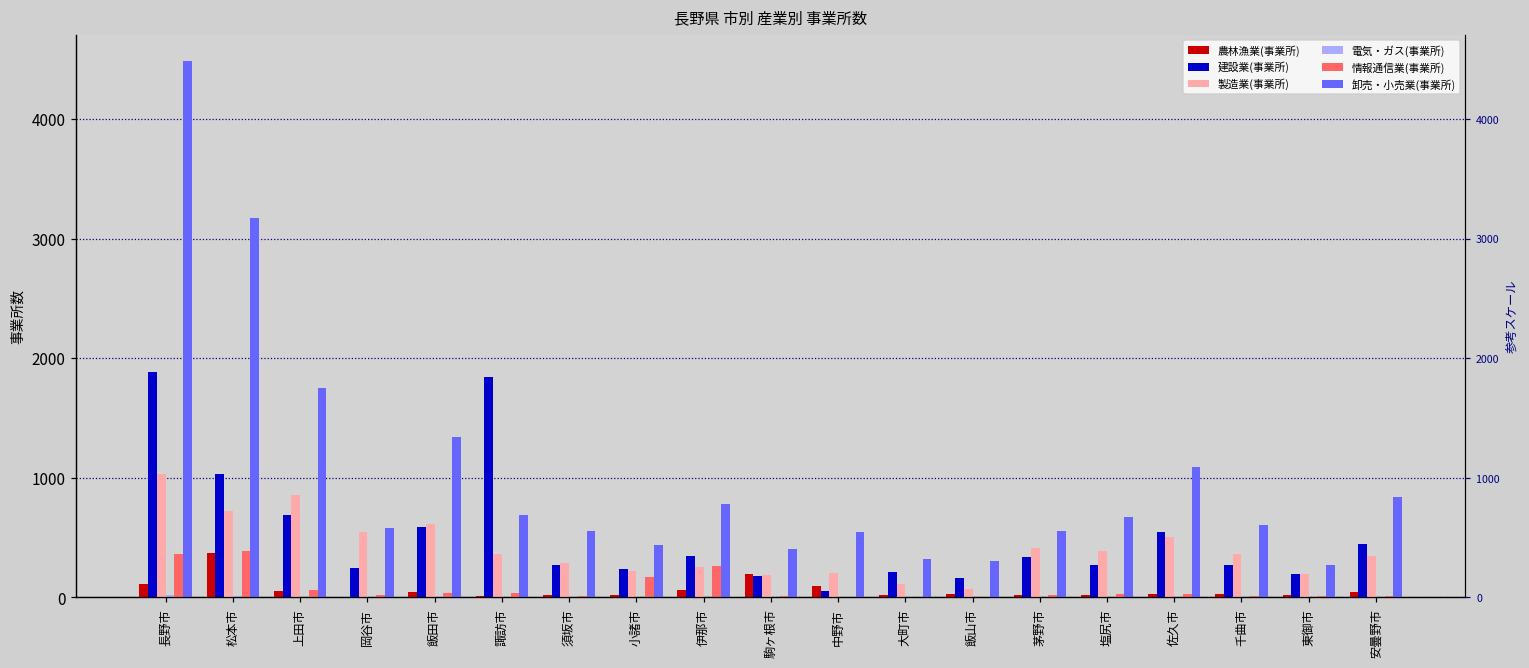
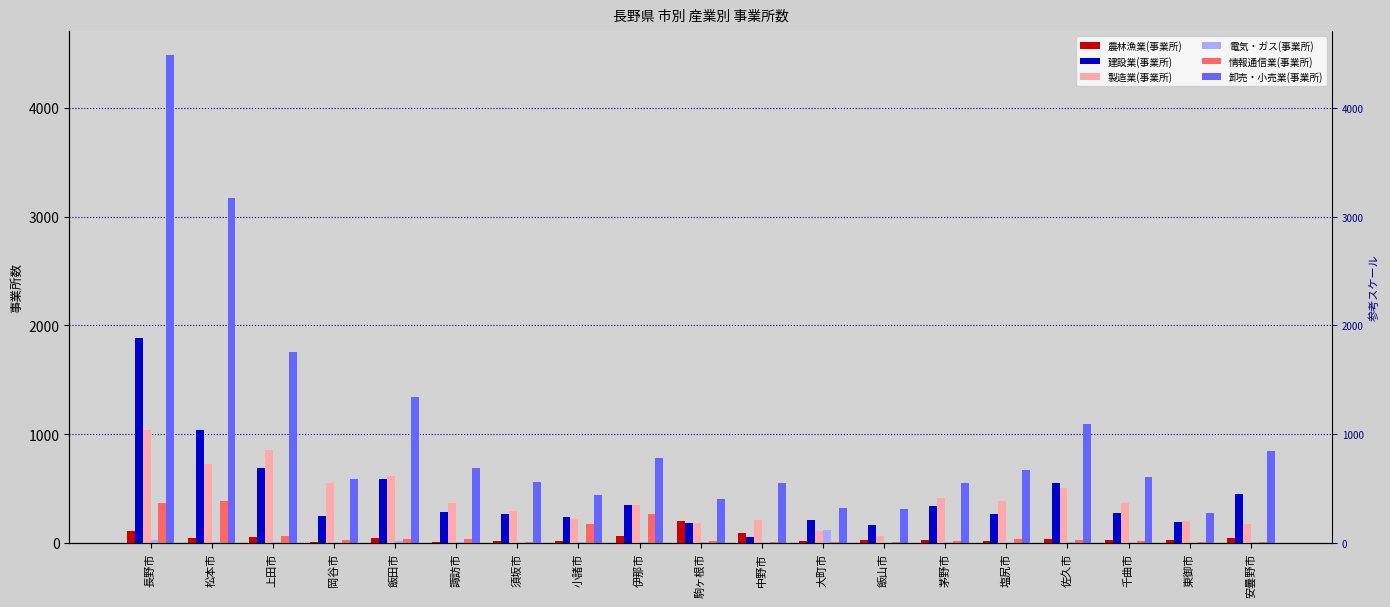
農林漁業(事業所), 松本市: 370 -> 50
建設業(事業所), 諏訪市: 1850 -> 290
製造業(事業所), 伊那市: 250 -> 350
電気・ガス(事業所), 大町市: 10 -> 120
製造業(事業所), 安曇野市: 340 -> 170
